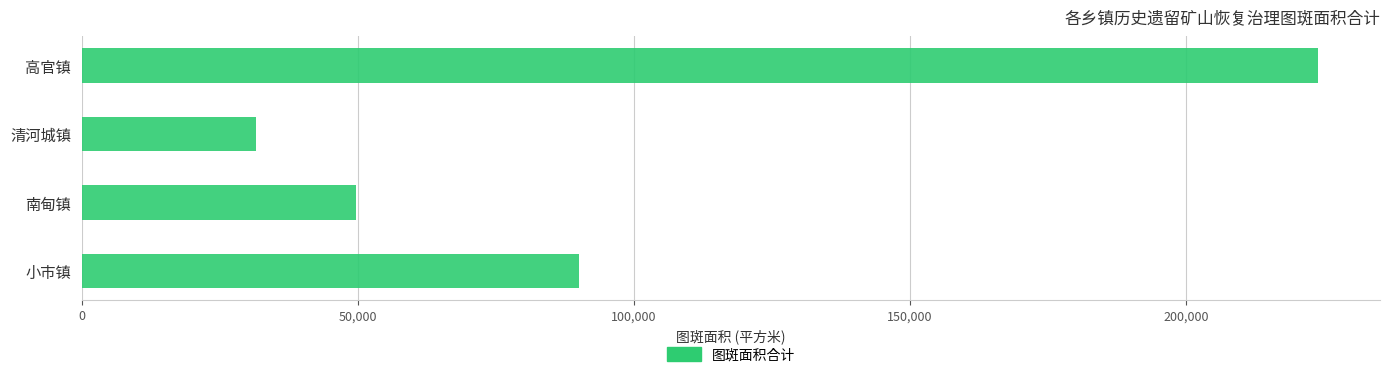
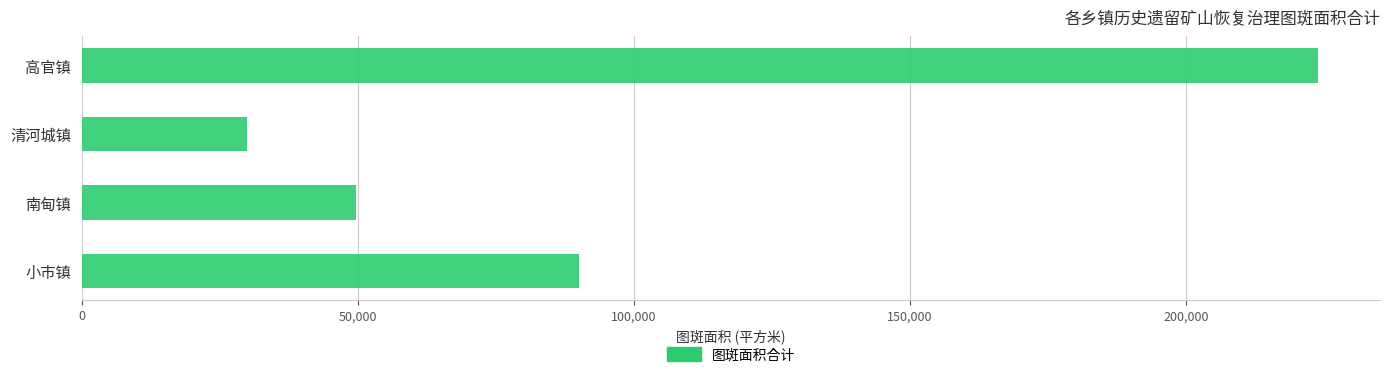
清河城镇: 31,000 -> 30,000
